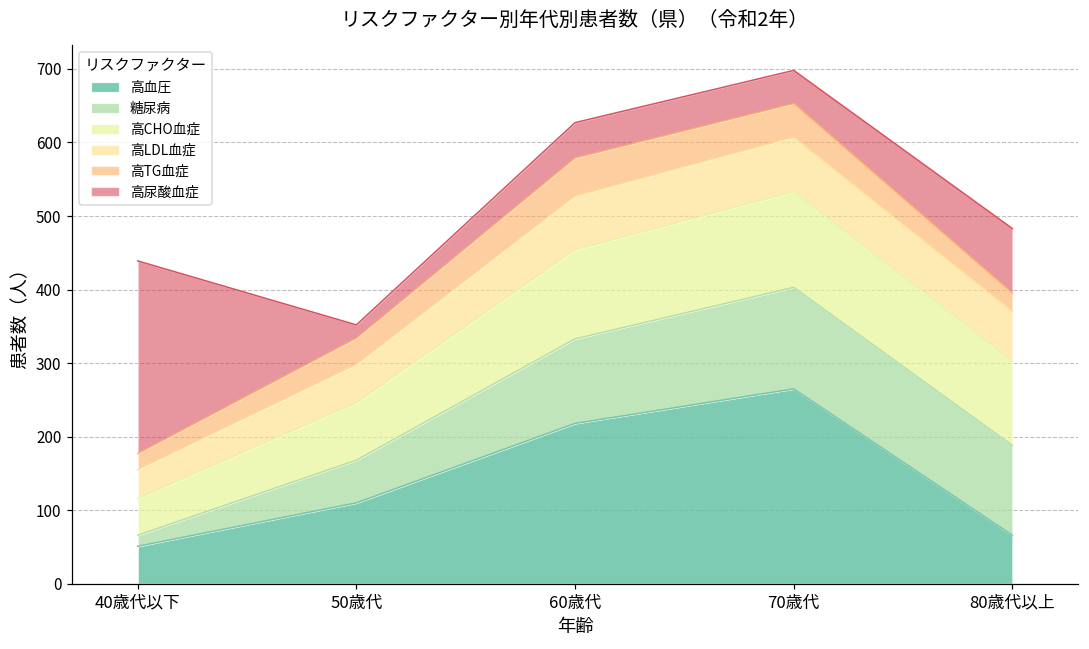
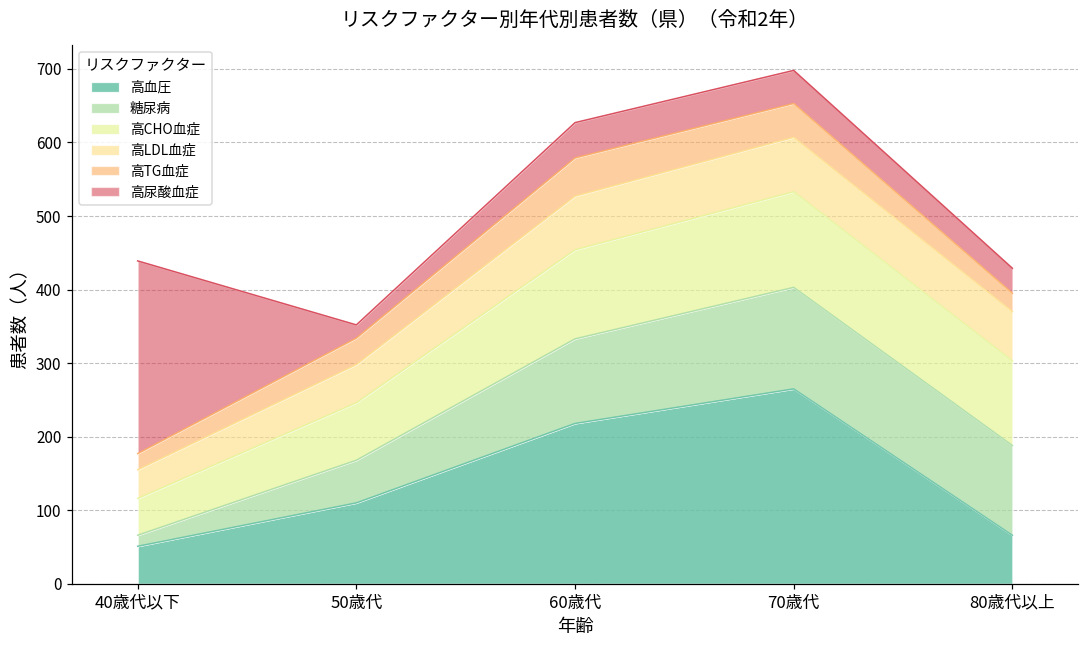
高尿酸血症, 80歳代以上: 90 -> 30
